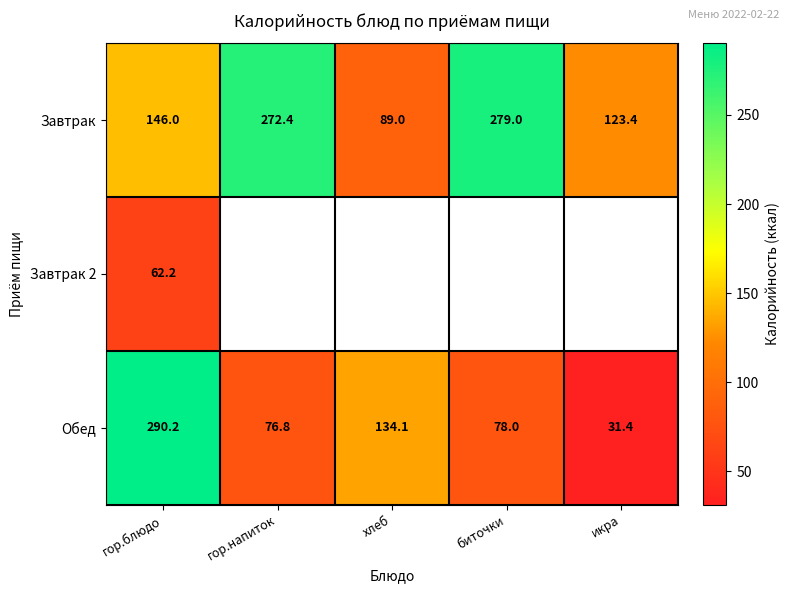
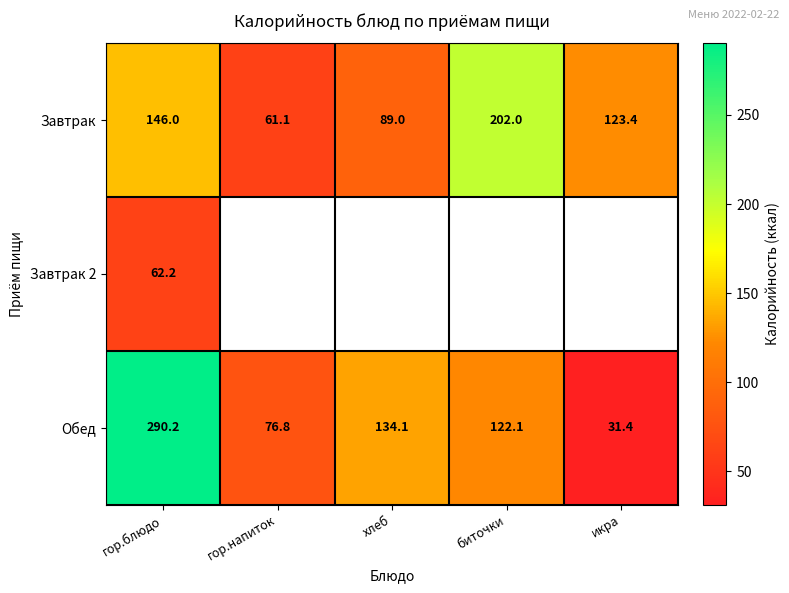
Завтрак, гор.напиток: 272.4 -> 61.1
Завтрак, биточки: 279.0 -> 202.0
Обед, биточки: 78.0 -> 122.1
